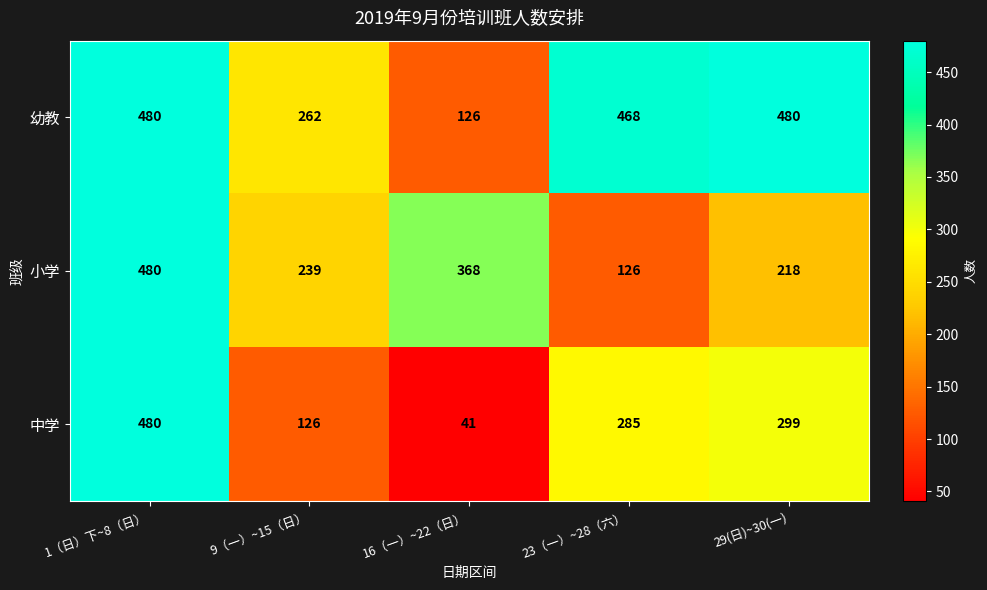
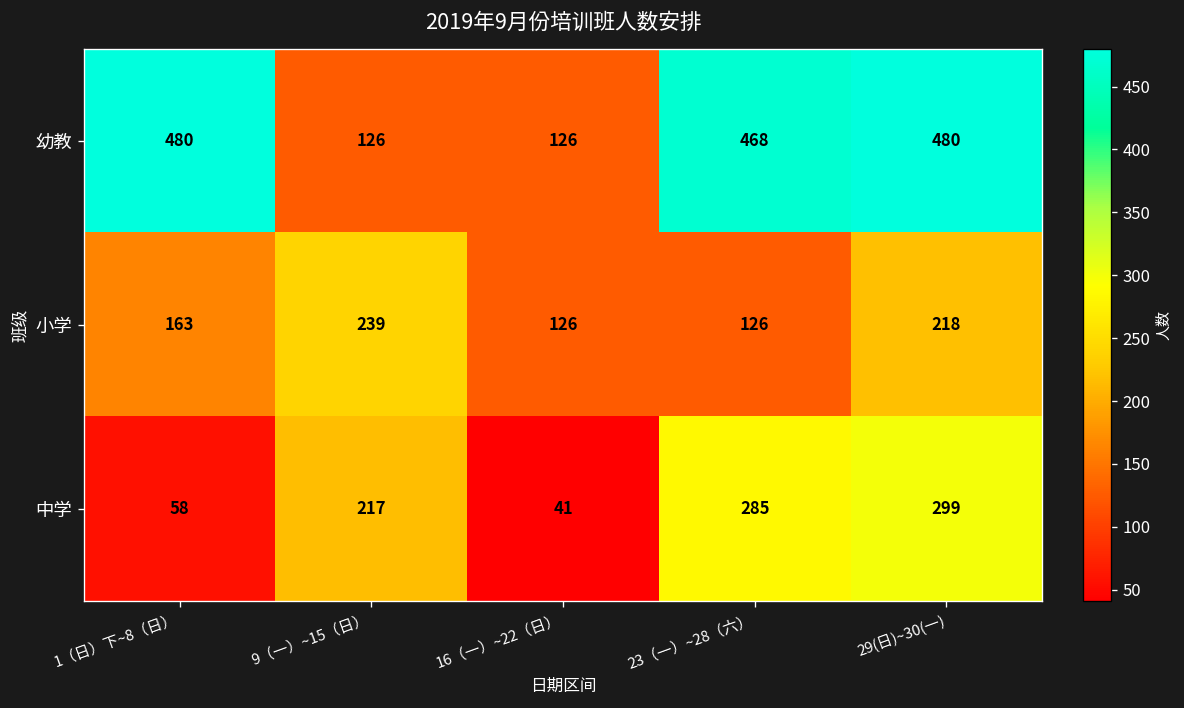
幼教, 9（一）~15（日）: 262 -> 126
小学, 1（日）下~8（日）: 480 -> 163
小学, 16（一）~22（日）: 368 -> 126
中学, 1（日）下~8（日）: 480 -> 58
中学, 9（一）~15（日）: 126 -> 217
